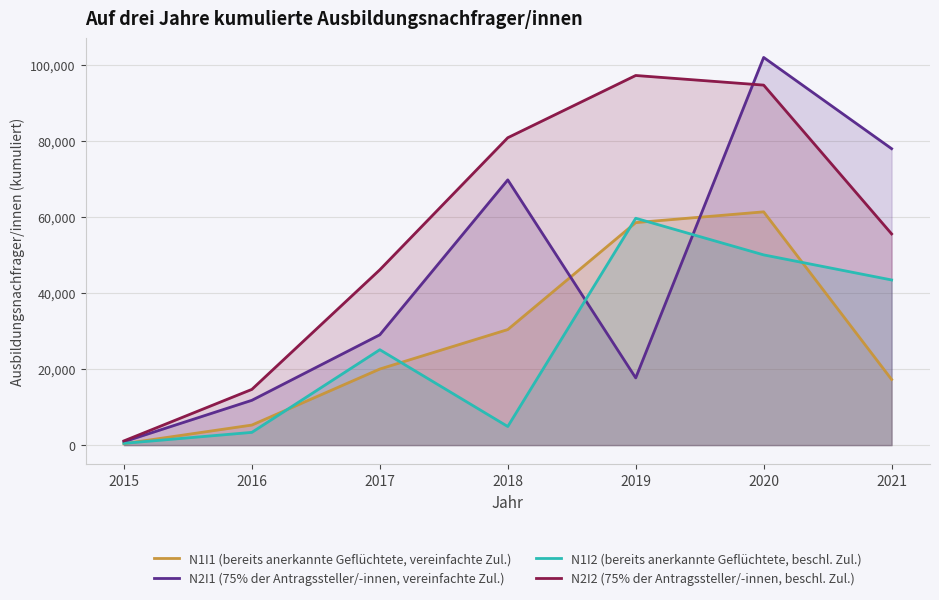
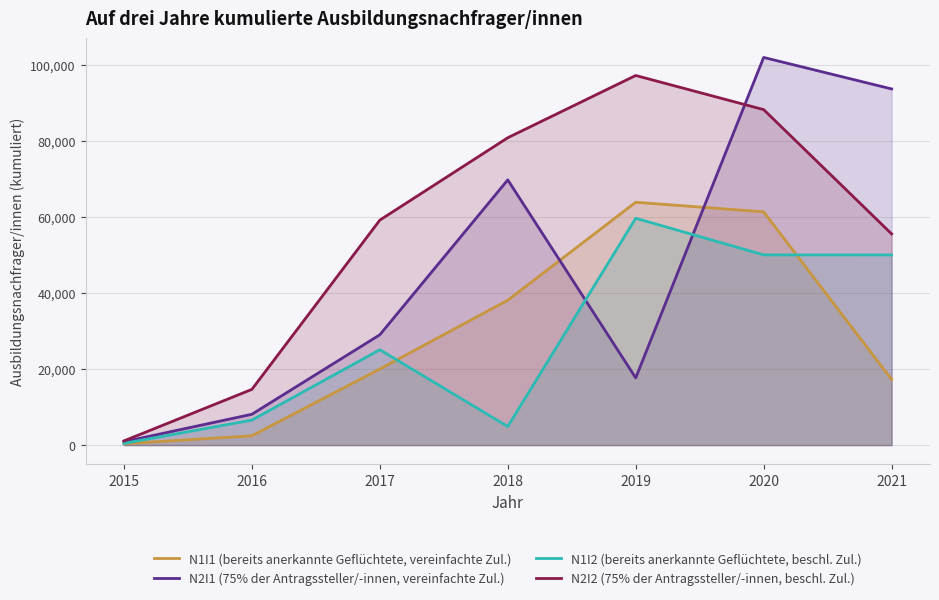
N1I1 (bereits anerkannte Geflüchtete, vereinfachte Zul.), 2016: 5,000 -> 2,000
N2I1 (75% der Antragssteller/-innen, vereinfachte Zul.), 2016: 12,000 -> 8,000
N1I2 (bereits anerkannte Geflüchtete, beschl. Zul.), 2016: 3,000 -> 7,000
N2I2 (75% der Antragssteller/-innen, beschl. Zul.), 2017: 46,000 -> 59,000
N1I1 (bereits anerkannte Geflüchtete, vereinfachte Zul.), 2018: 30,000 -> 38,000
N1I1 (bereits anerkannte Geflüchtete, vereinfachte Zul.), 2019: 58,000 -> 64,000
N2I2 (75% der Antragssteller/-innen, beschl. Zul.), 2020: 95,000 -> 88,000
N2I1 (75% der Antragssteller/-innen, vereinfachte Zul.), 2021: 78,000 -> 94,000
N1I2 (bereits anerkannte Geflüchtete, beschl. Zul.), 2021: 43,000 -> 50,000
